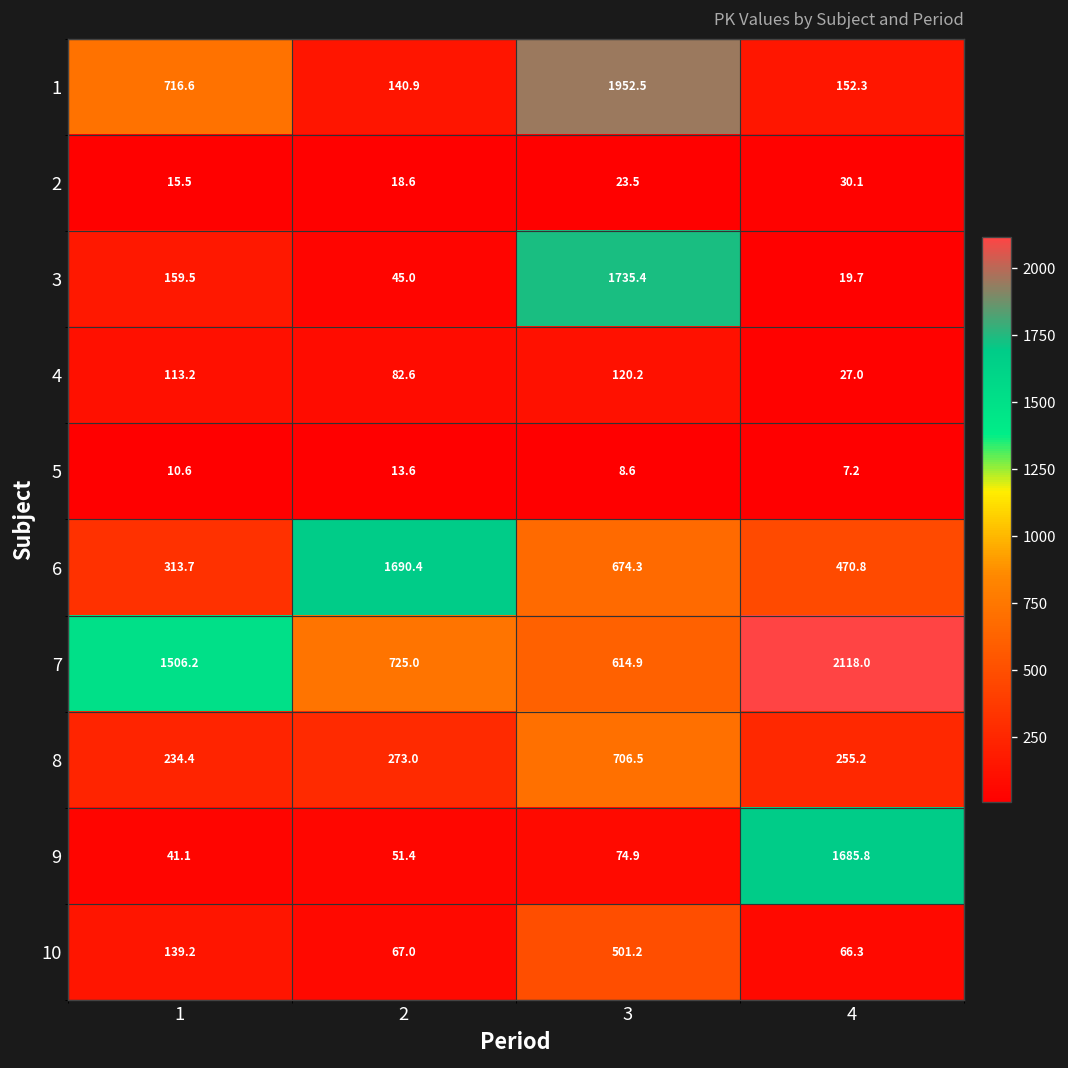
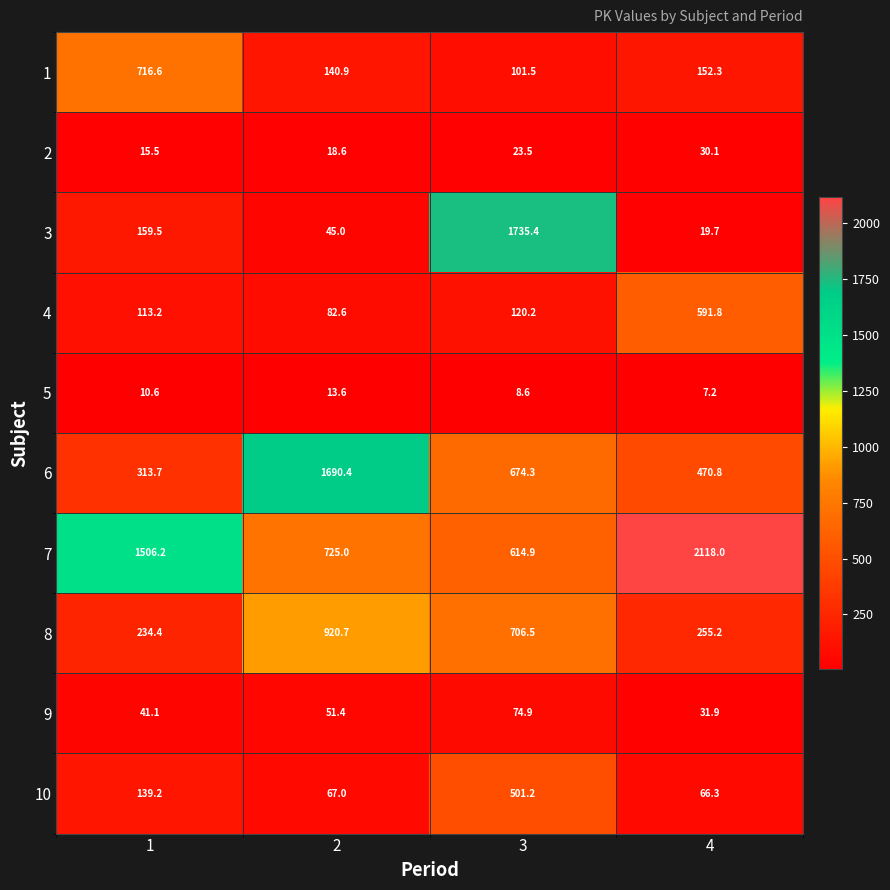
1, 3: 1952.5 -> 101.5
4, 4: 27.0 -> 591.8
8, 2: 273.0 -> 920.7
9, 4: 1685.8 -> 31.9
